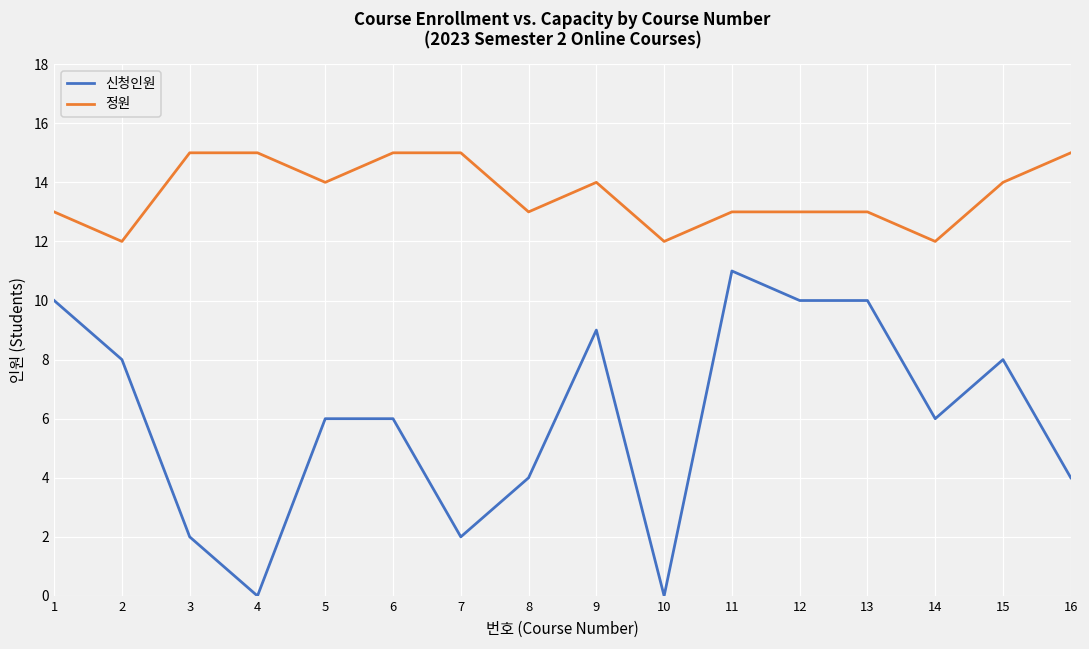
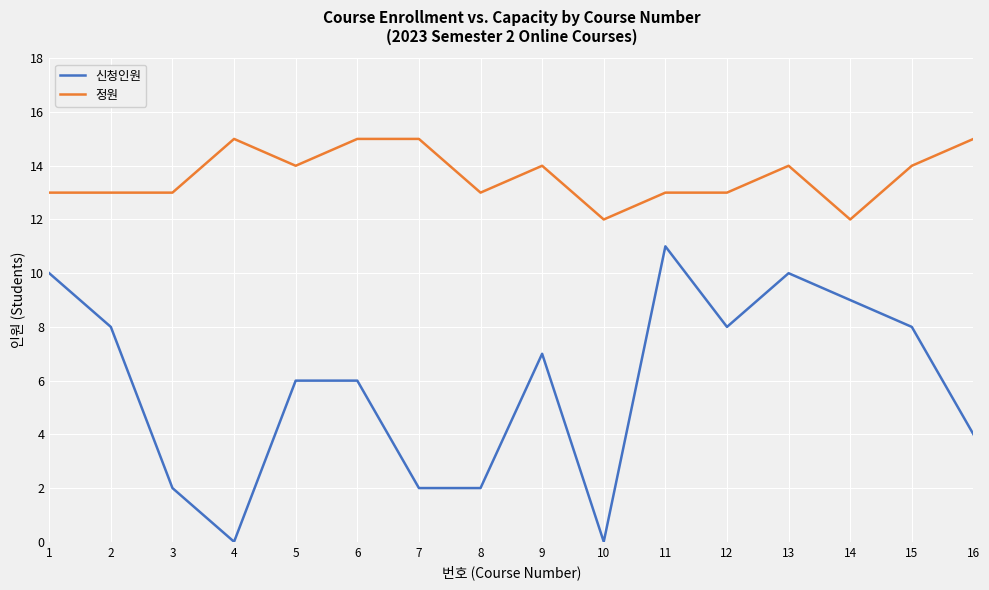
정원, 2: 12 -> 13
정원, 3: 15 -> 13
신청인원, 8: 4 -> 2
신청인원, 9: 9 -> 7
신청인원, 12: 10 -> 8
정원, 13: 13 -> 14
신청인원, 14: 6 -> 9
